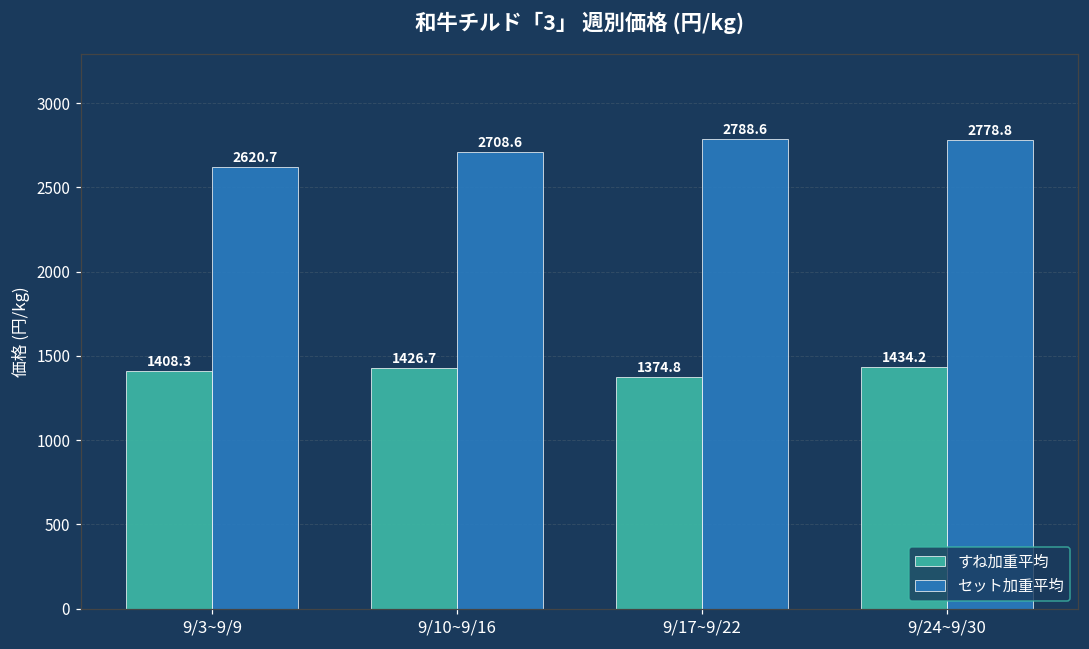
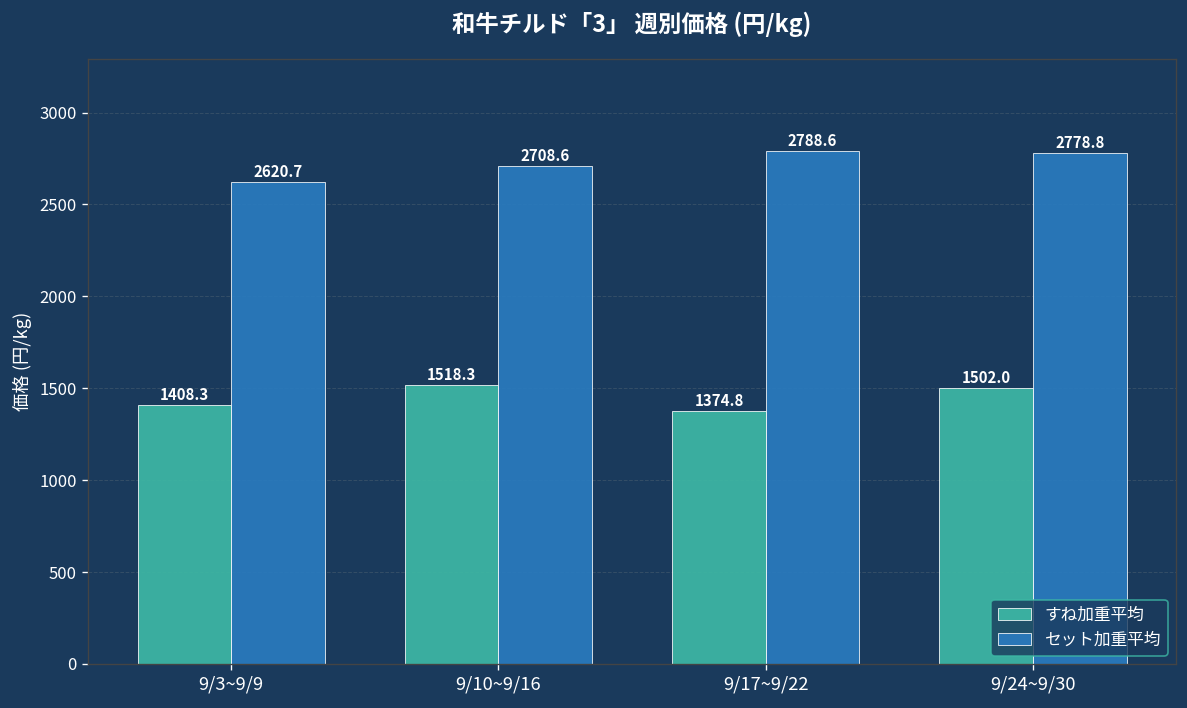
すね加重平均, 9/10~9/16: 1426.7 -> 1518.3
すね加重平均, 9/24~9/30: 1434.2 -> 1502.0
